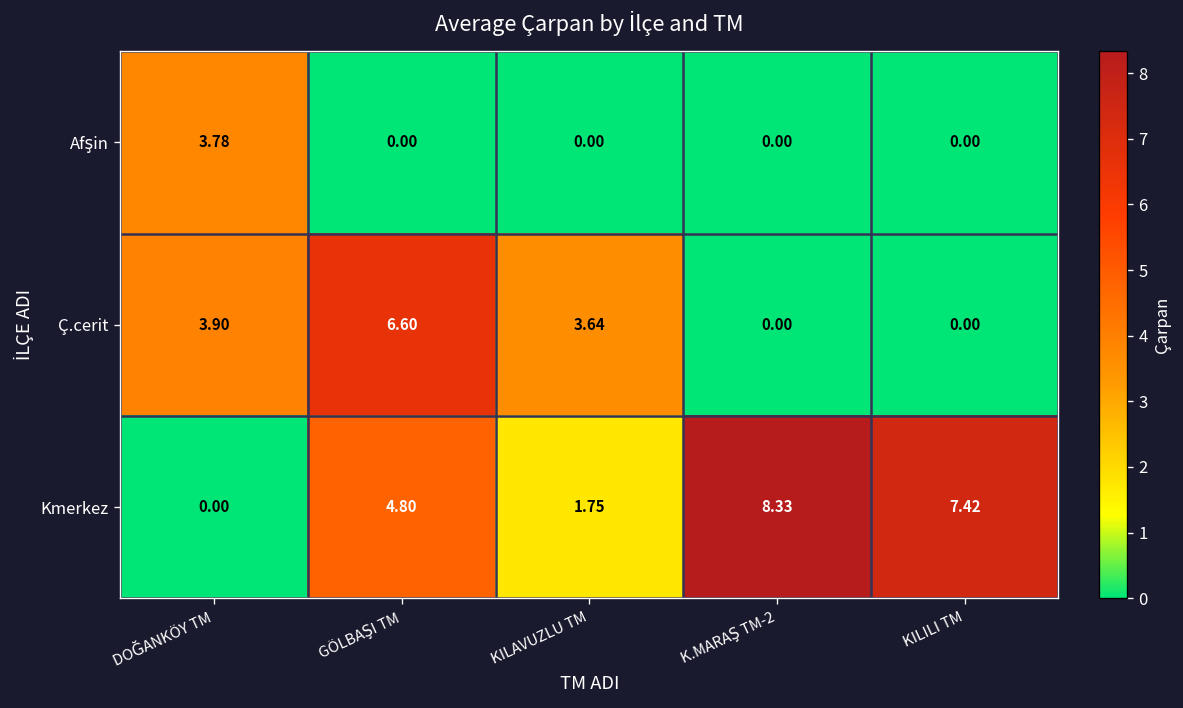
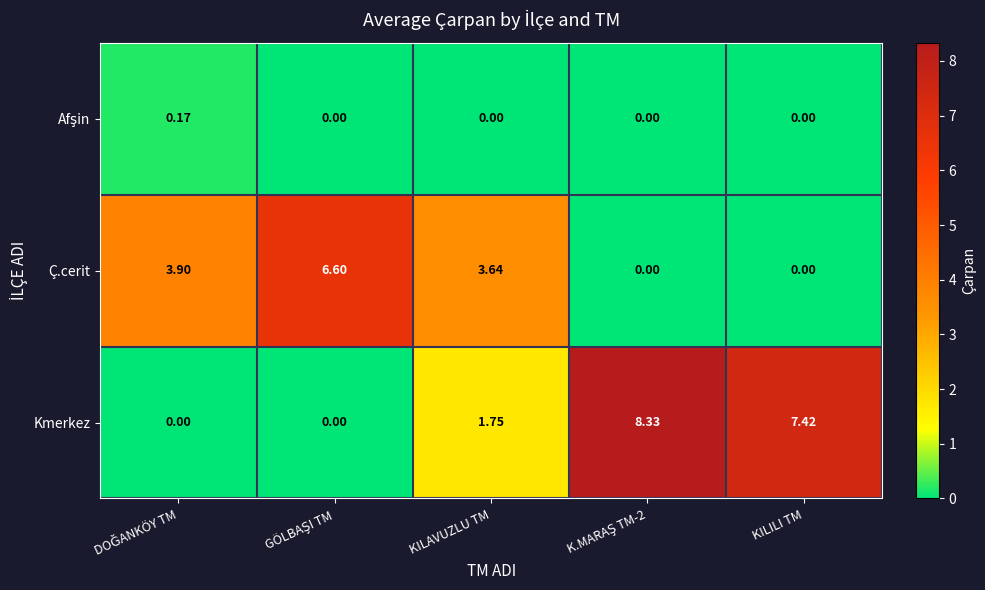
Afşin, DOĞANKÖY TM: 3.78 -> 0.17
Kmerkez, GÖLBAŞI TM: 4.80 -> 0.00
